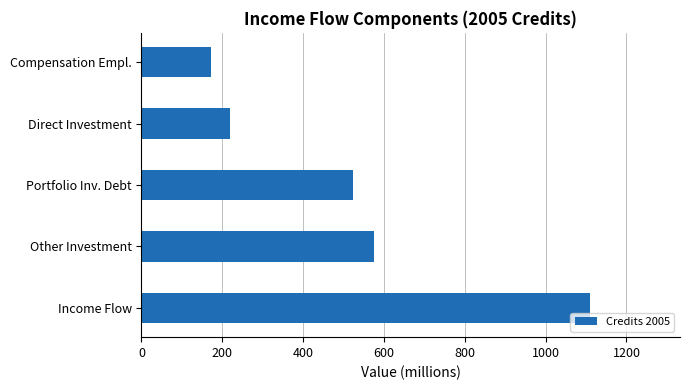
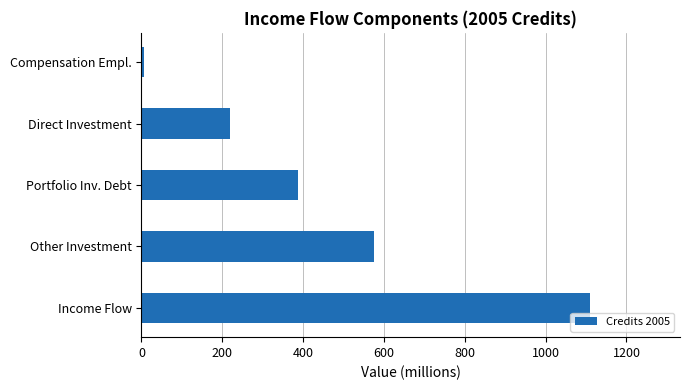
Compensation Empl.: 170 -> 10
Portfolio Inv. Debt: 520 -> 390
